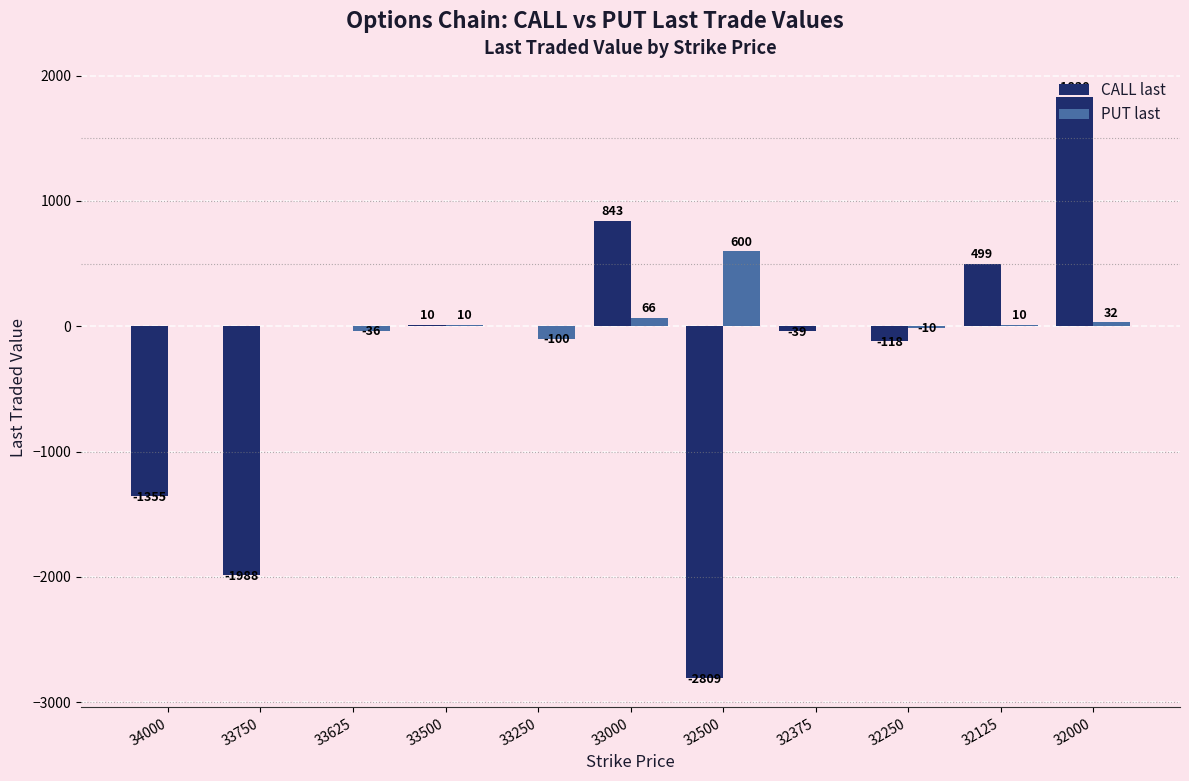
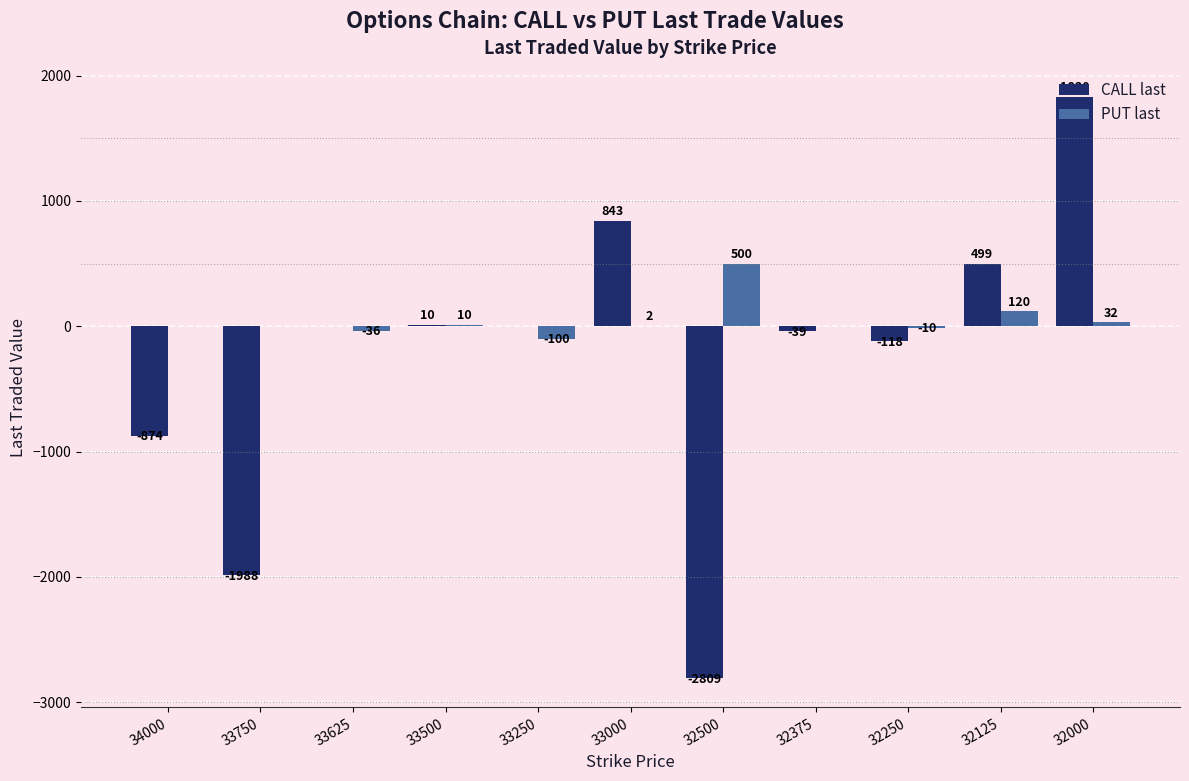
CALL last, 34000: -1355 -> -874
PUT last, 33000: 66 -> 2
PUT last, 32500: 600 -> 500
PUT last, 32125: 10 -> 120
